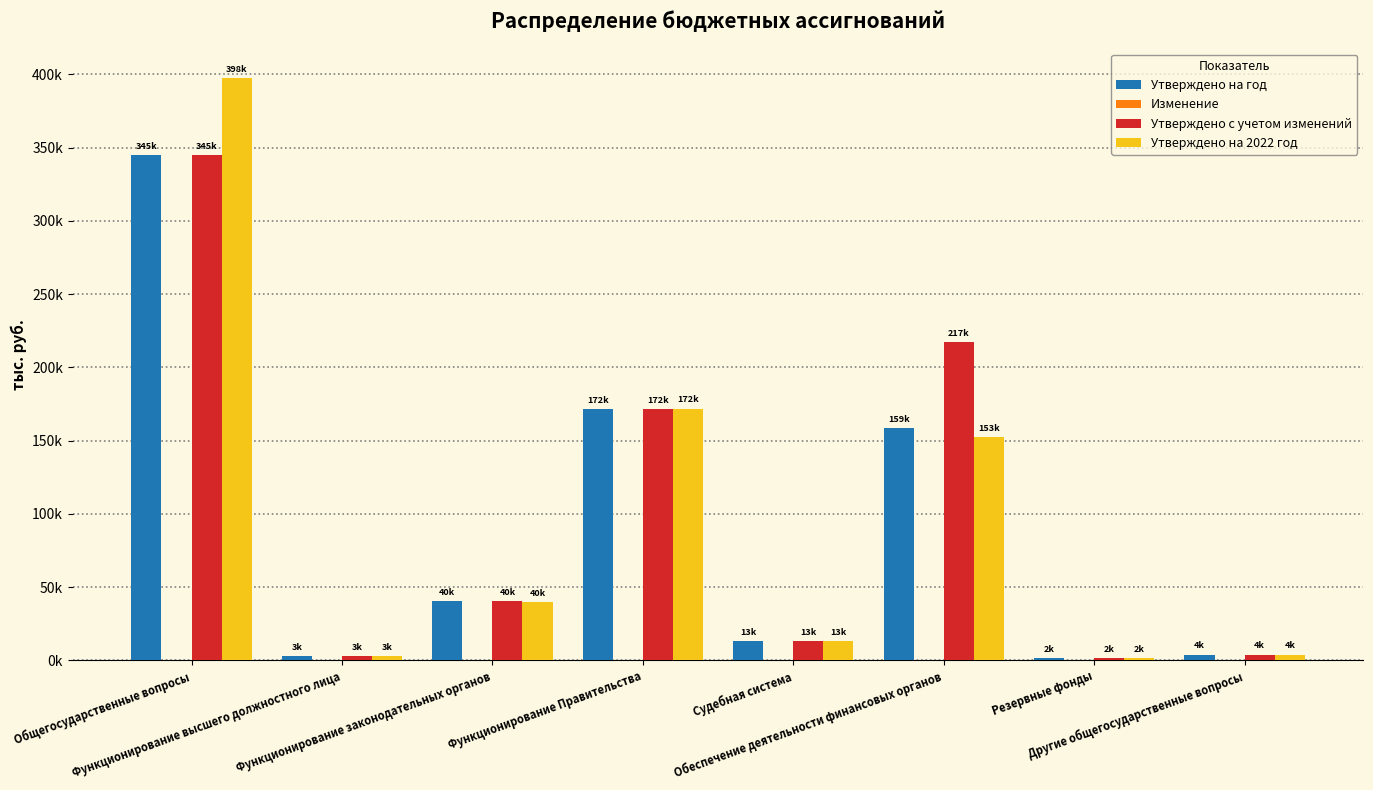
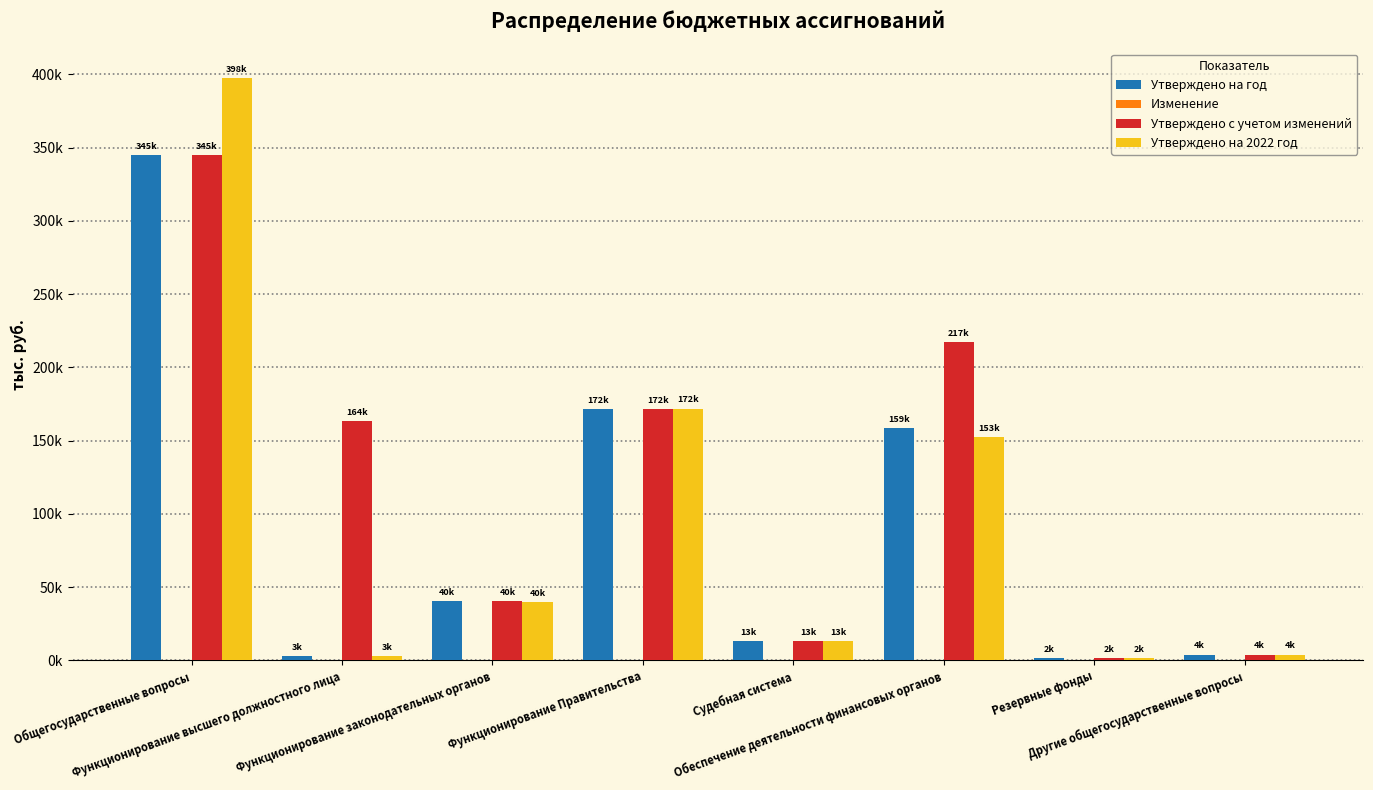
Утверждено с учетом изменений, Функционирование высшего должностного лица: 3k -> 164k
